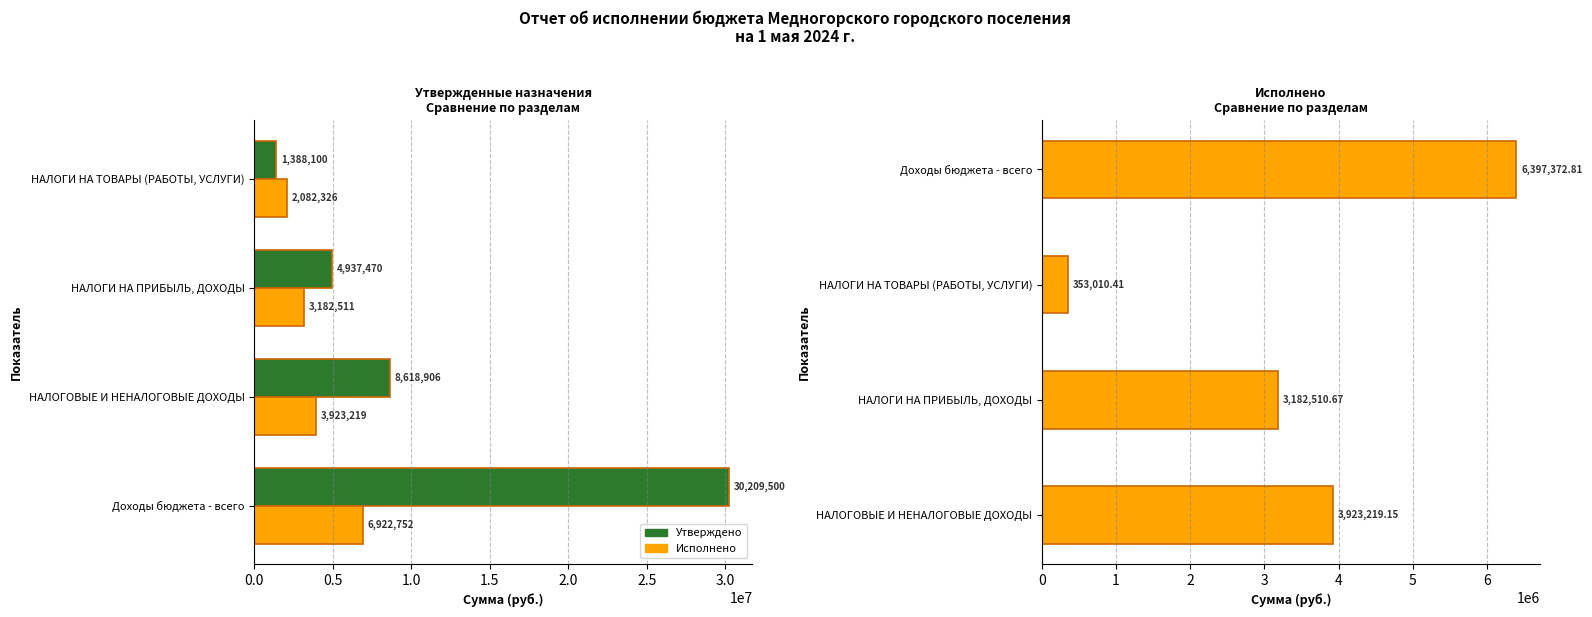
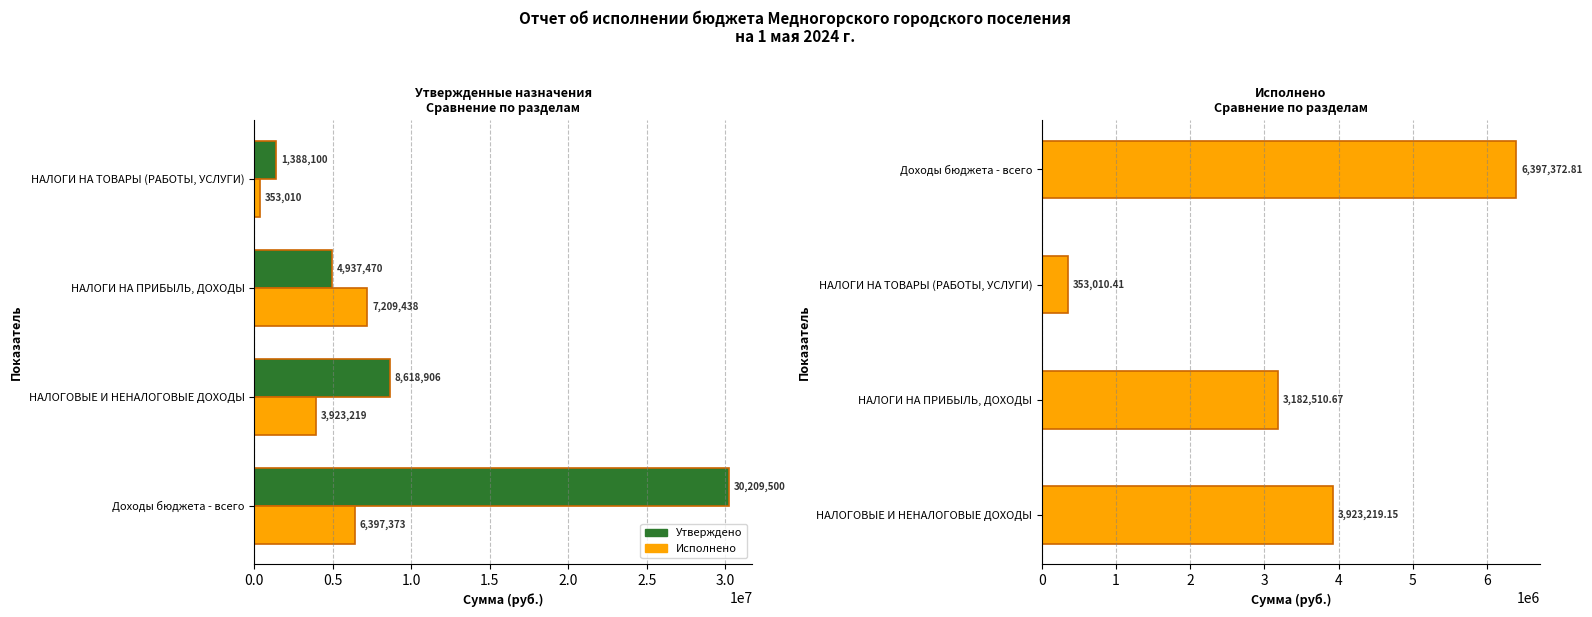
Утвержденные назначения Сравнение по разделам, Исполнено, НАЛОГИ НА ТОВАРЫ (РАБОТЫ, УСЛУГИ): 2,082,326 -> 353,010
Утвержденные назначения Сравнение по разделам, Исполнено, НАЛОГИ НА ПРИБЫЛЬ, ДОХОДЫ: 3,182,511 -> 7,209,438
Утвержденные назначения Сравнение по разделам, Исполнено, Доходы бюджета - всего: 6,922,752 -> 6,397,373
